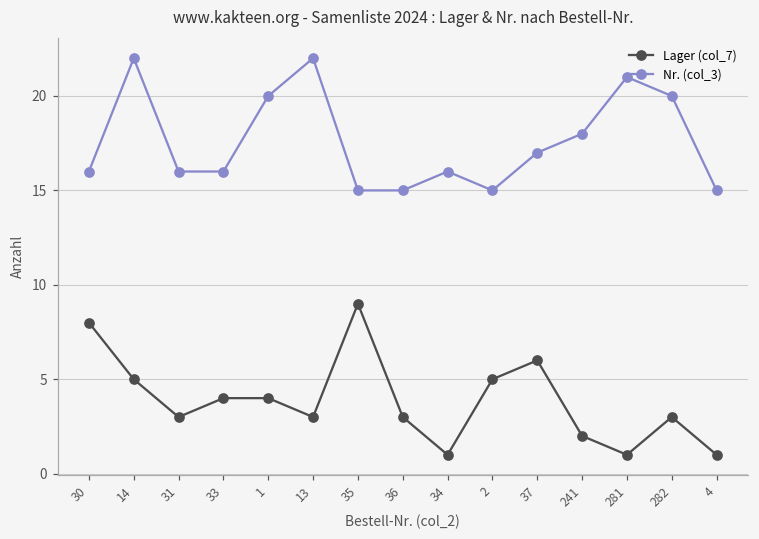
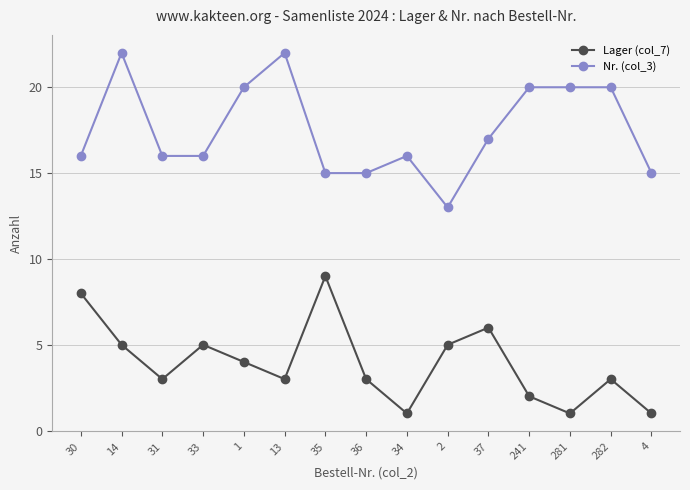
Lager (col_7), 33: 4 -> 5
Nr. (col_3), 2: 15 -> 13
Nr. (col_3), 241: 18 -> 20
Nr. (col_3), 281: 21 -> 20
